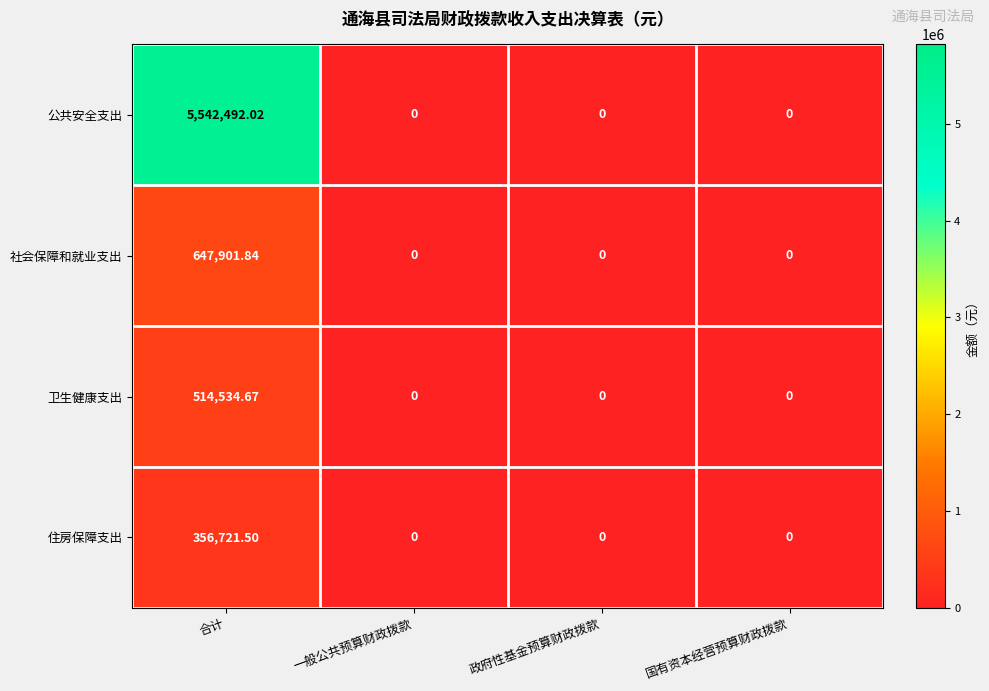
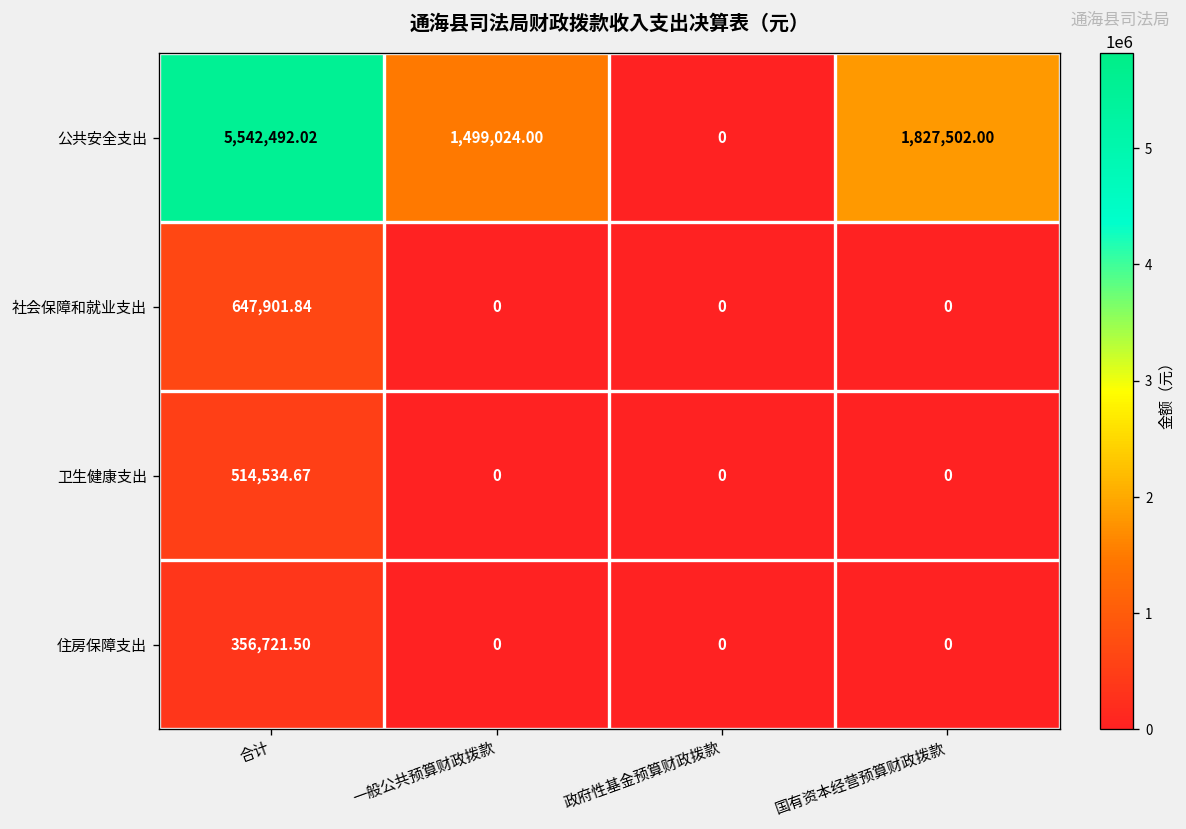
公共安全支出, 一般公共预算财政拨款: 0 -> 1,499,024.00
公共安全支出, 国有资本经营预算财政拨款: 0 -> 1,827,502.00
